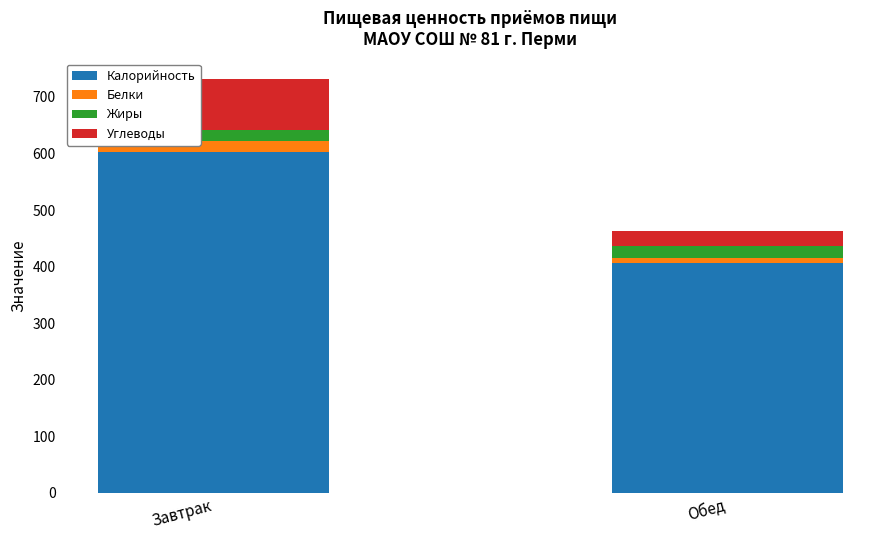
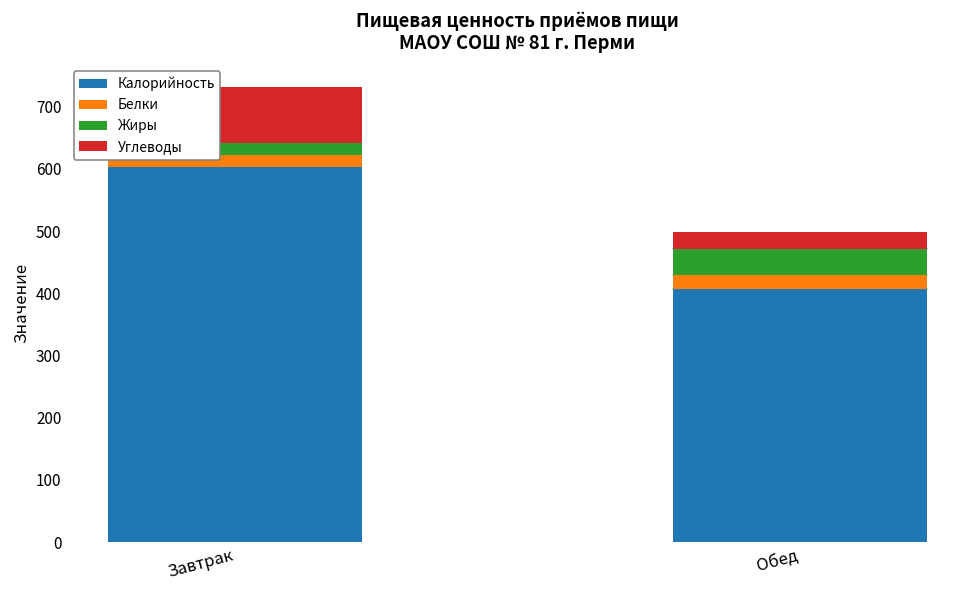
Белки, Обед: 10 -> 20
Жиры, Обед: 20 -> 40
